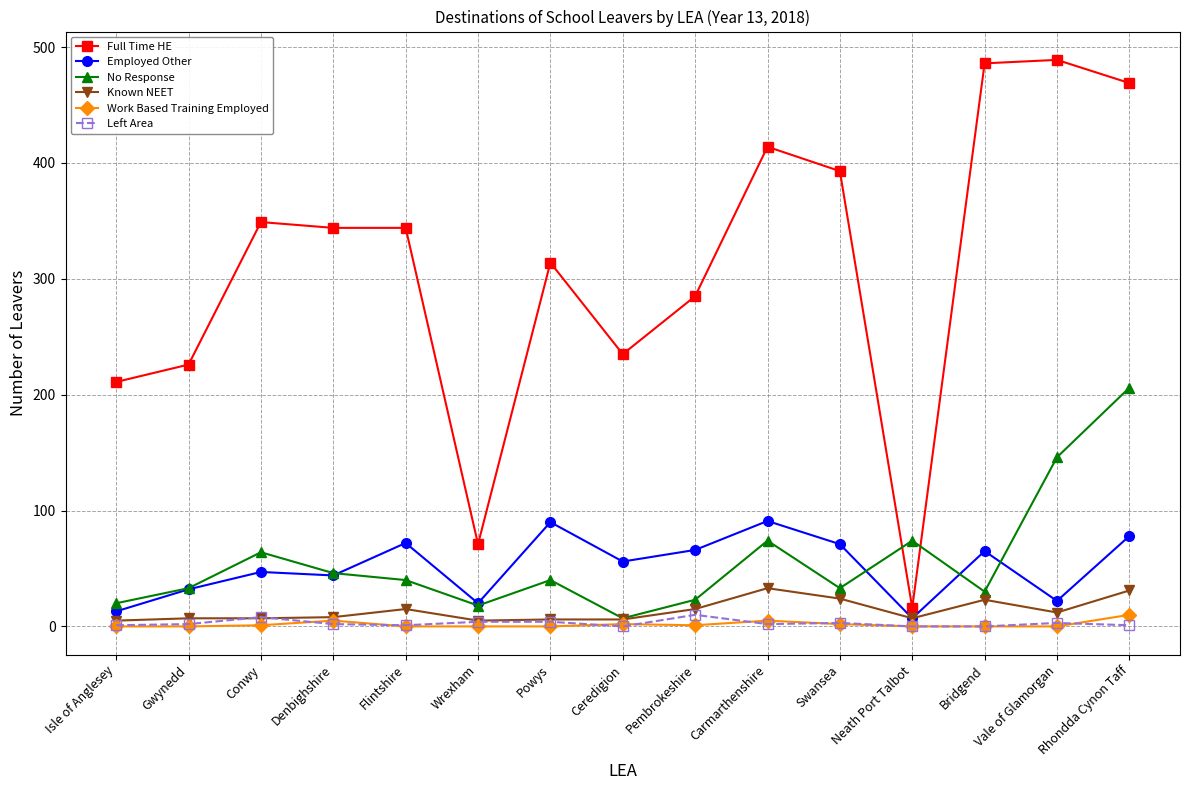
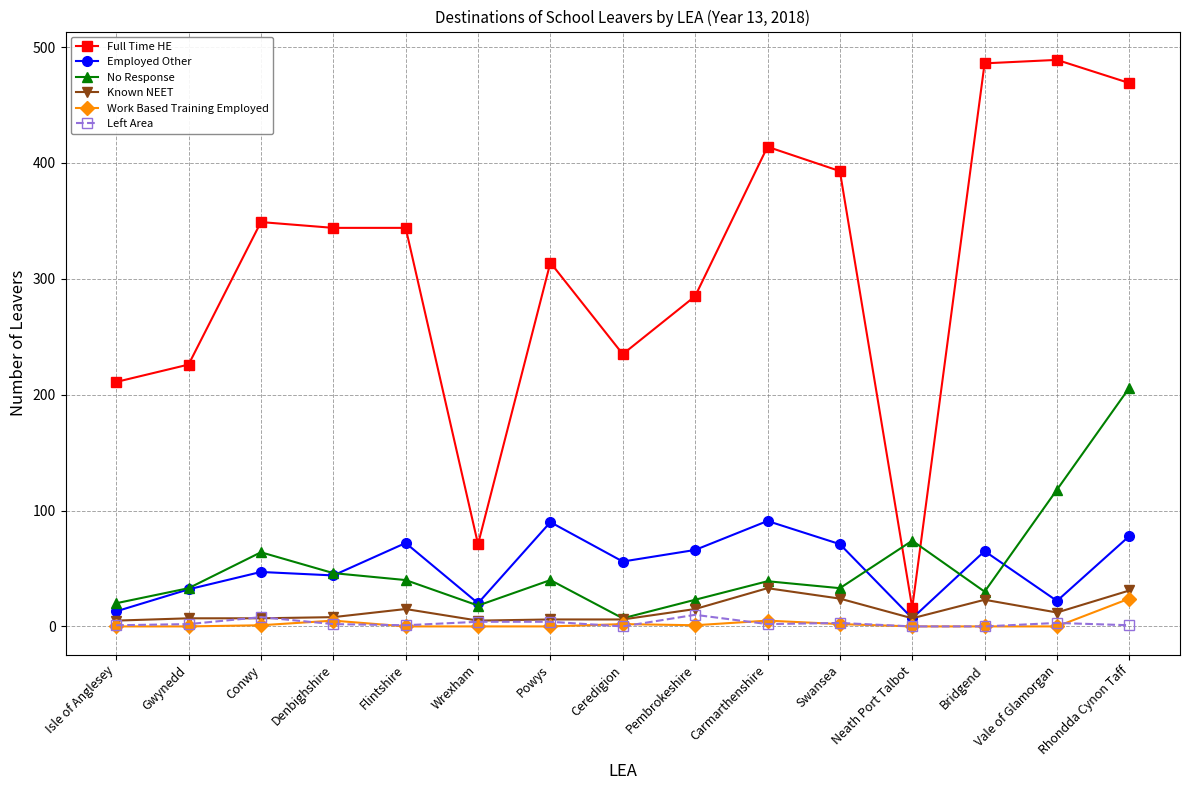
No Response, Carmarthenshire: 74 -> 39
No Response, Vale of Glamorgan: 146 -> 118
Work Based Training Employed, Rhondda Cynon Taff: 10 -> 24
